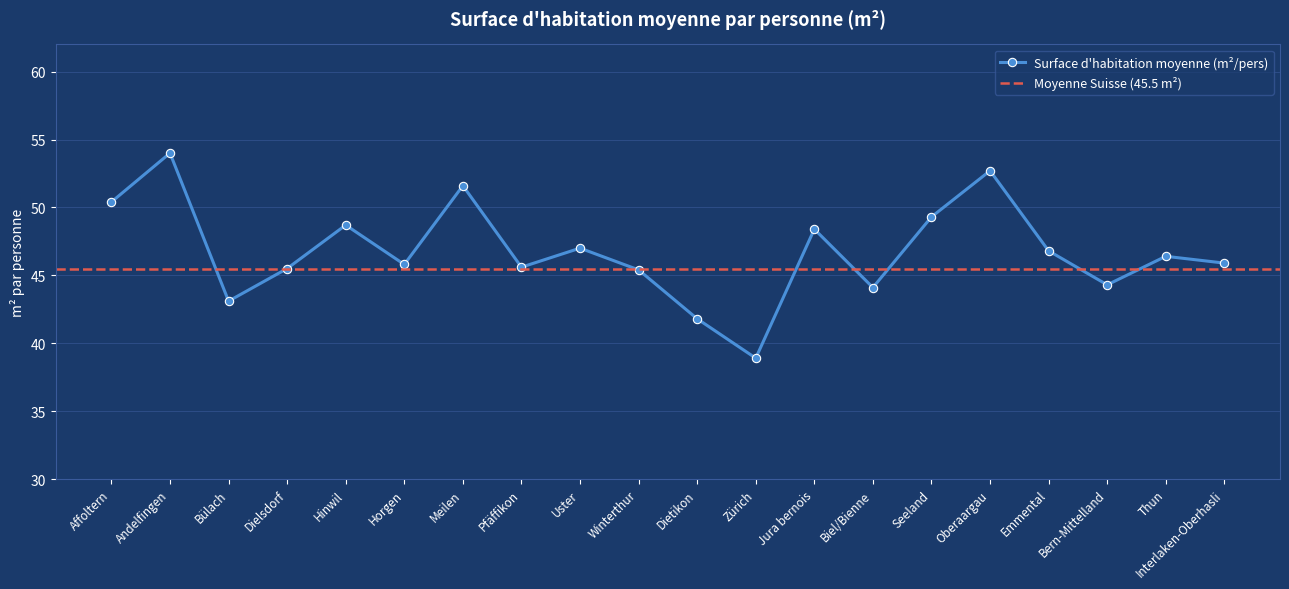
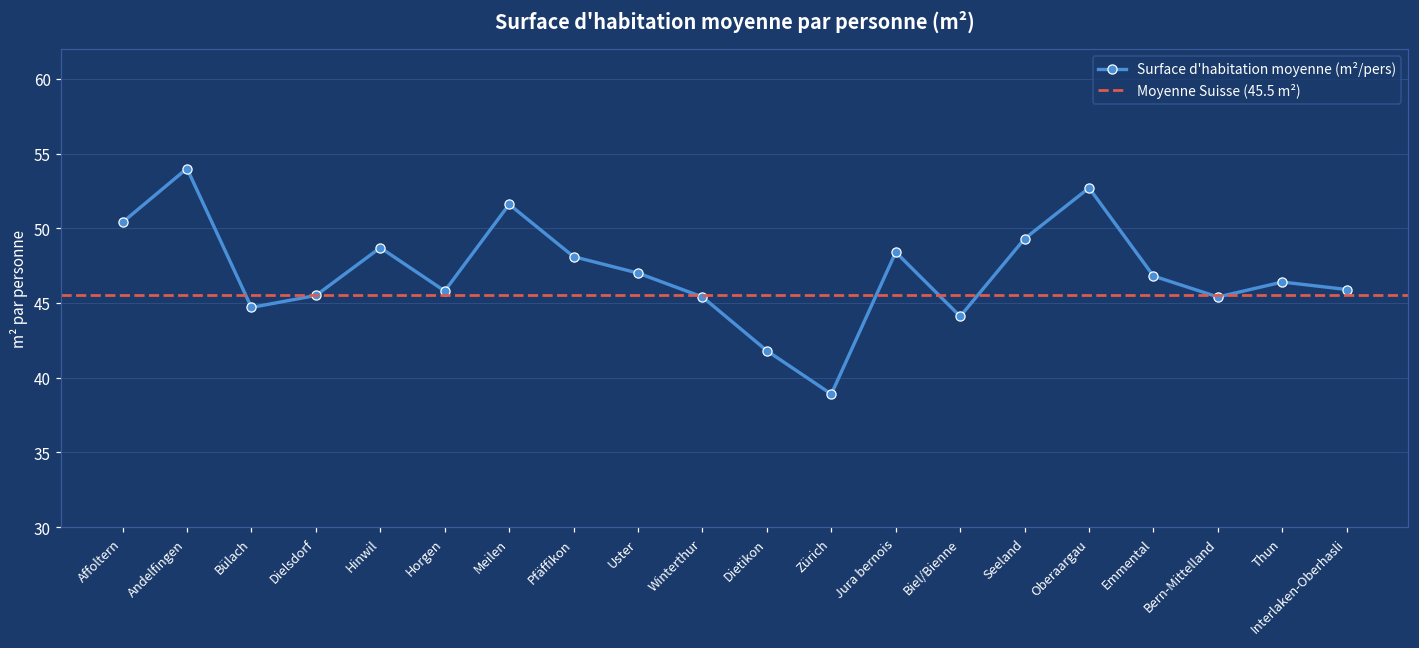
Bülach: 43.1 -> 44.7
Pfäffikon: 45.6 -> 48.1
Bern-Mittelland: 44.3 -> 45.4
